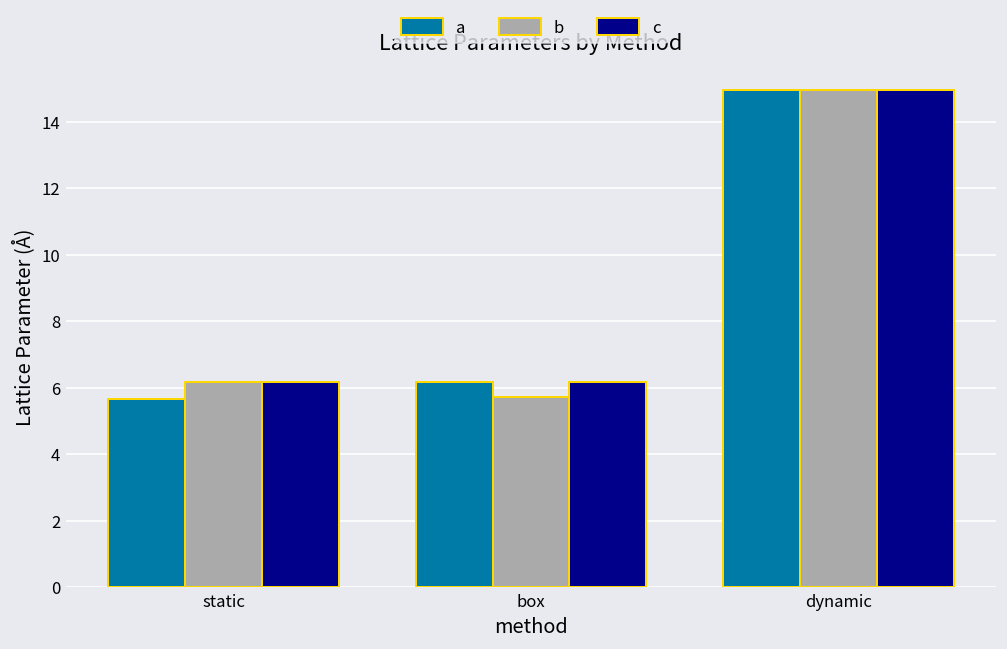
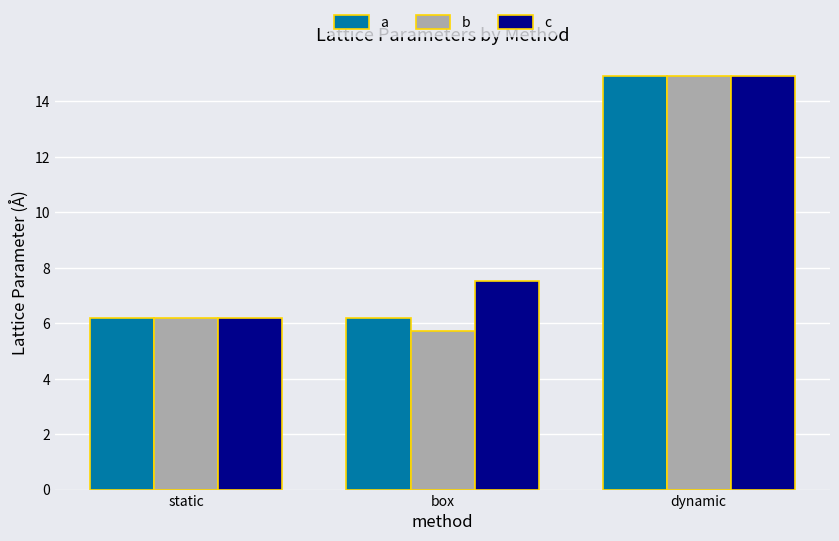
a, static: 5.6 -> 6.2
c, box: 6.2 -> 7.5
